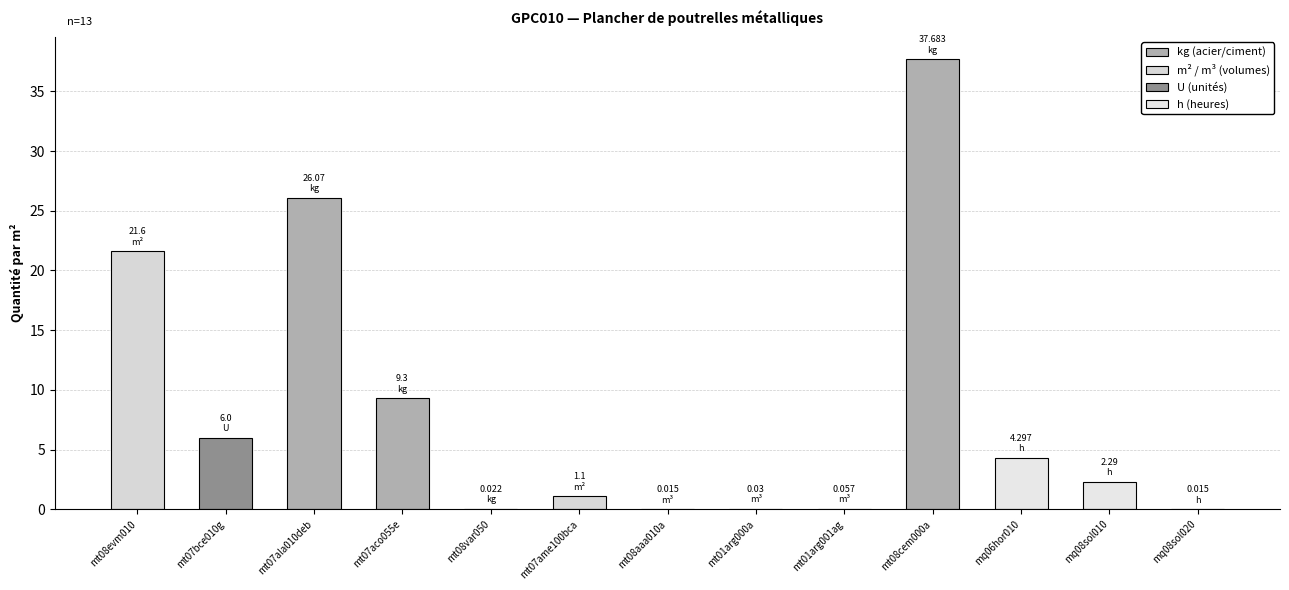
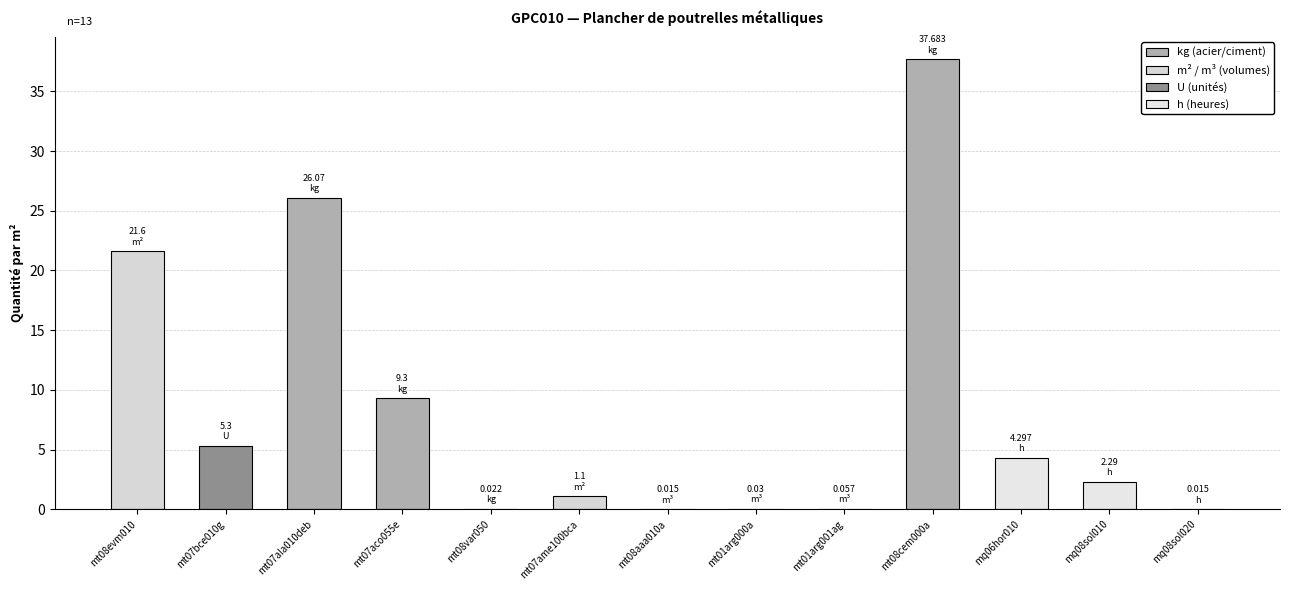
mt07bce010g: 6.0 -> 5.3
